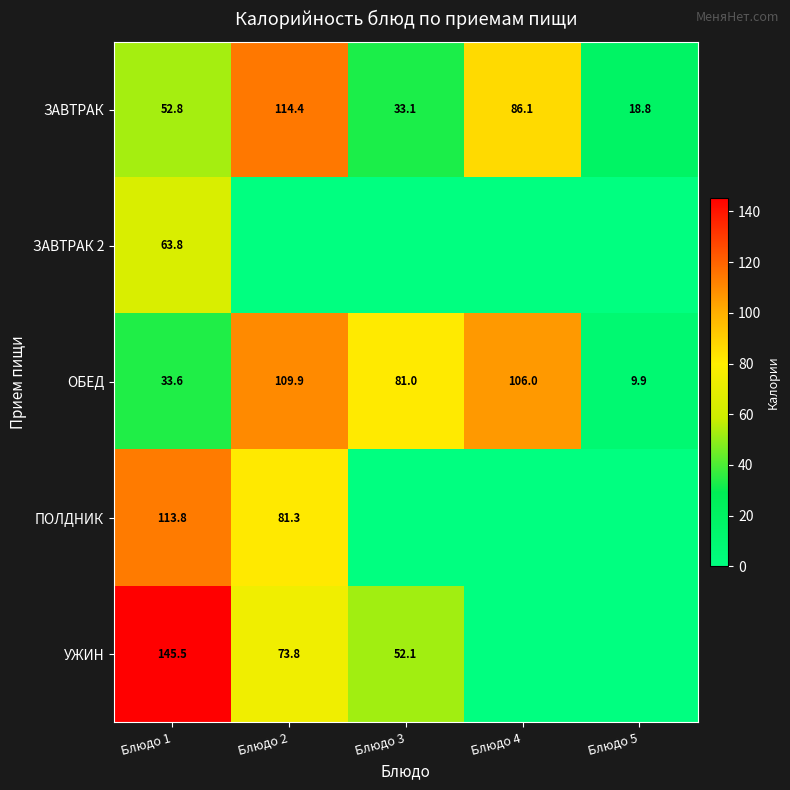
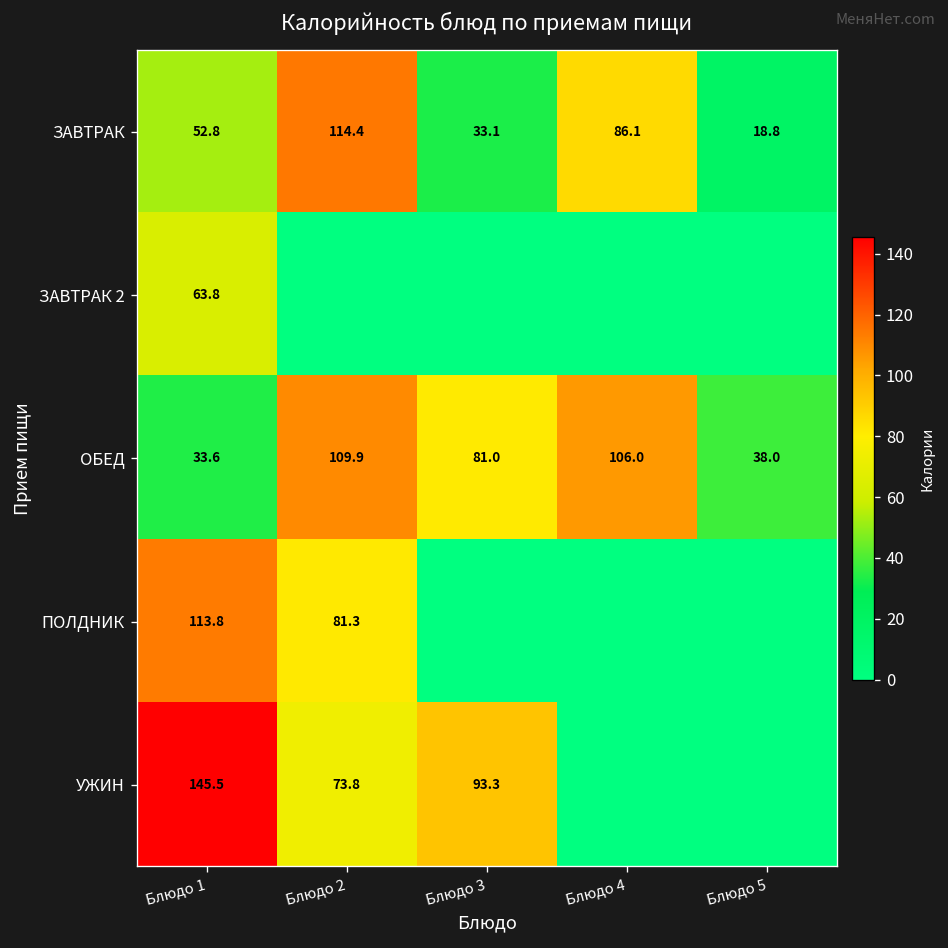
ОБЕД, Блюдо 5: 9.9 -> 38.0
УЖИН, Блюдо 3: 52.1 -> 93.3
